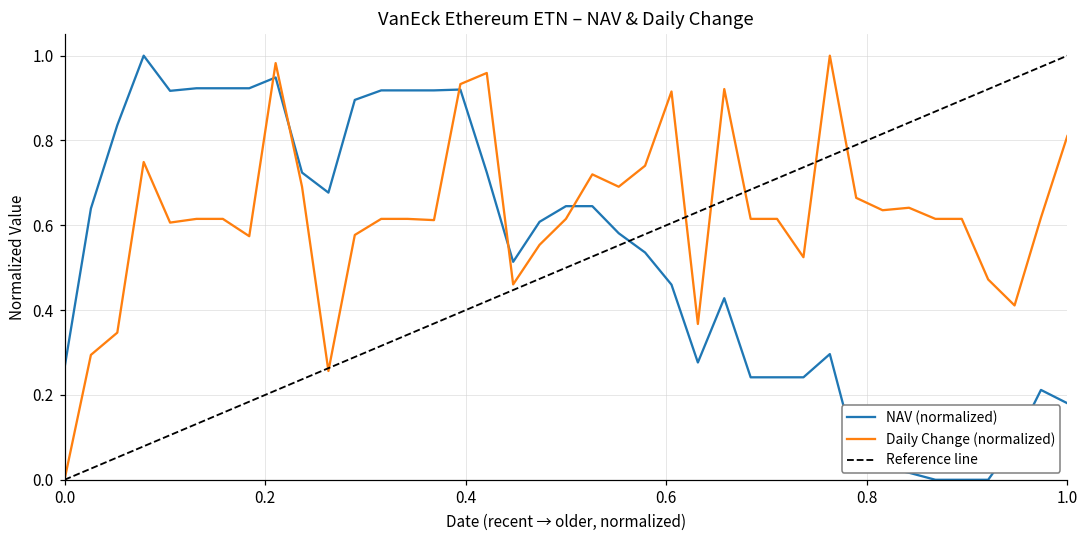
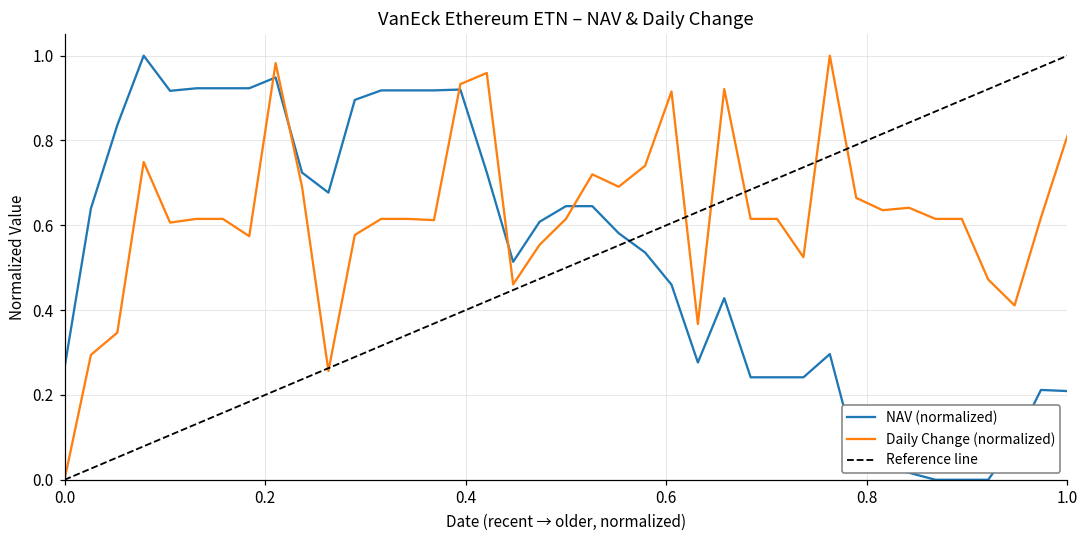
NAV (normalized), 1.0: 0.18 -> 0.21
